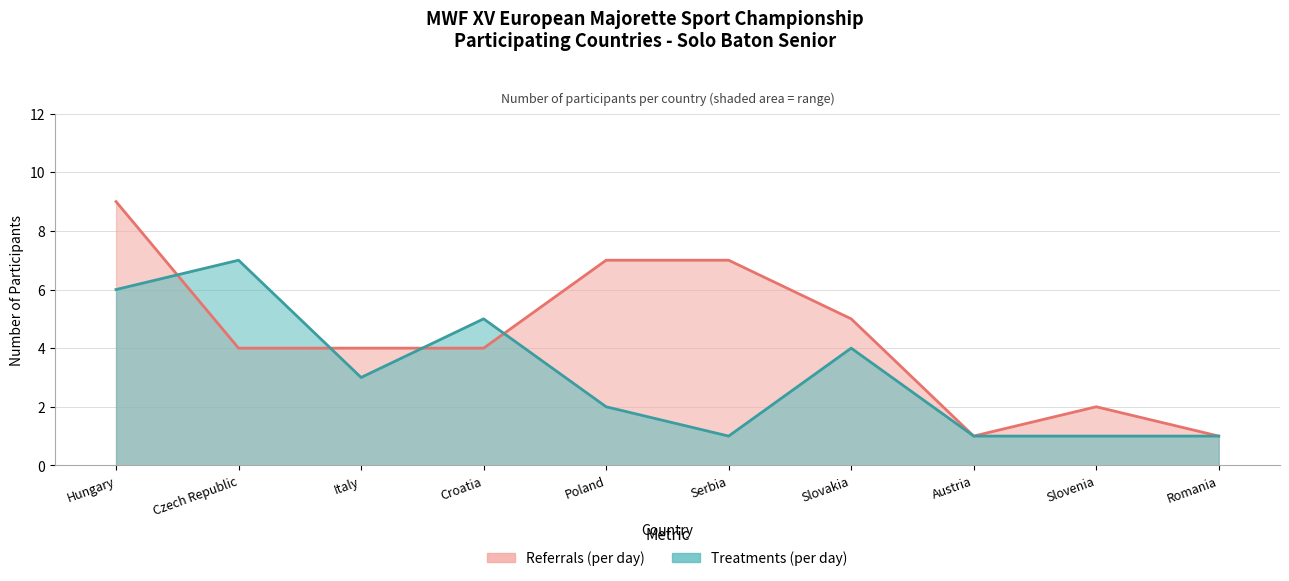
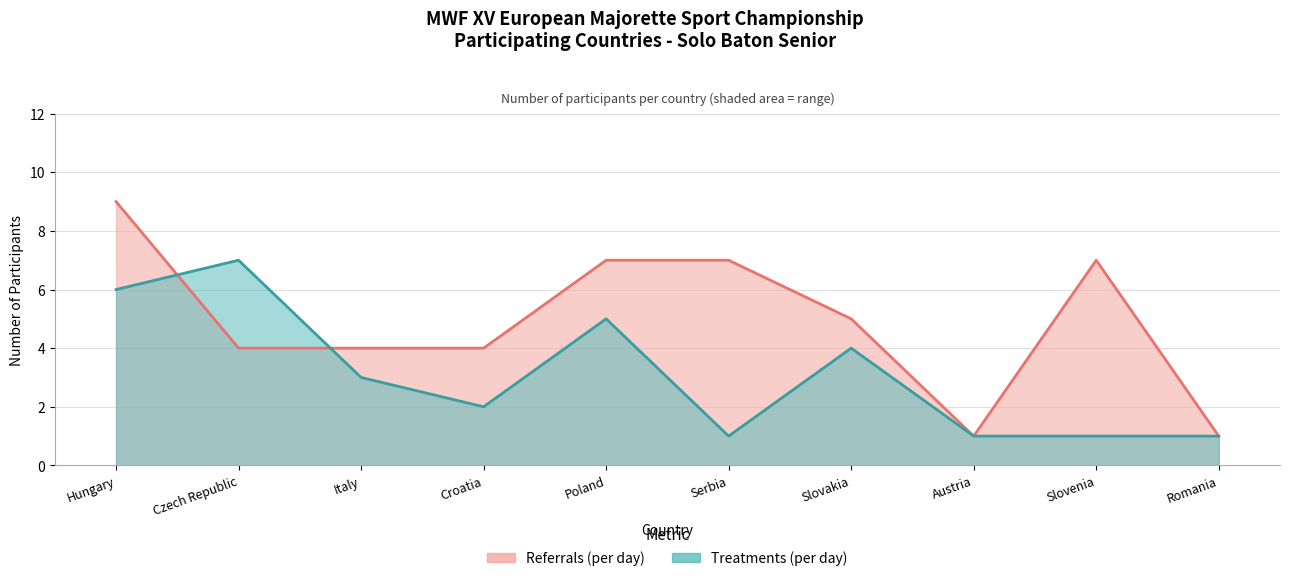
Treatments (per day), Croatia: 5 -> 2
Treatments (per day), Poland: 2 -> 5
Referrals (per day), Slovenia: 2 -> 7
